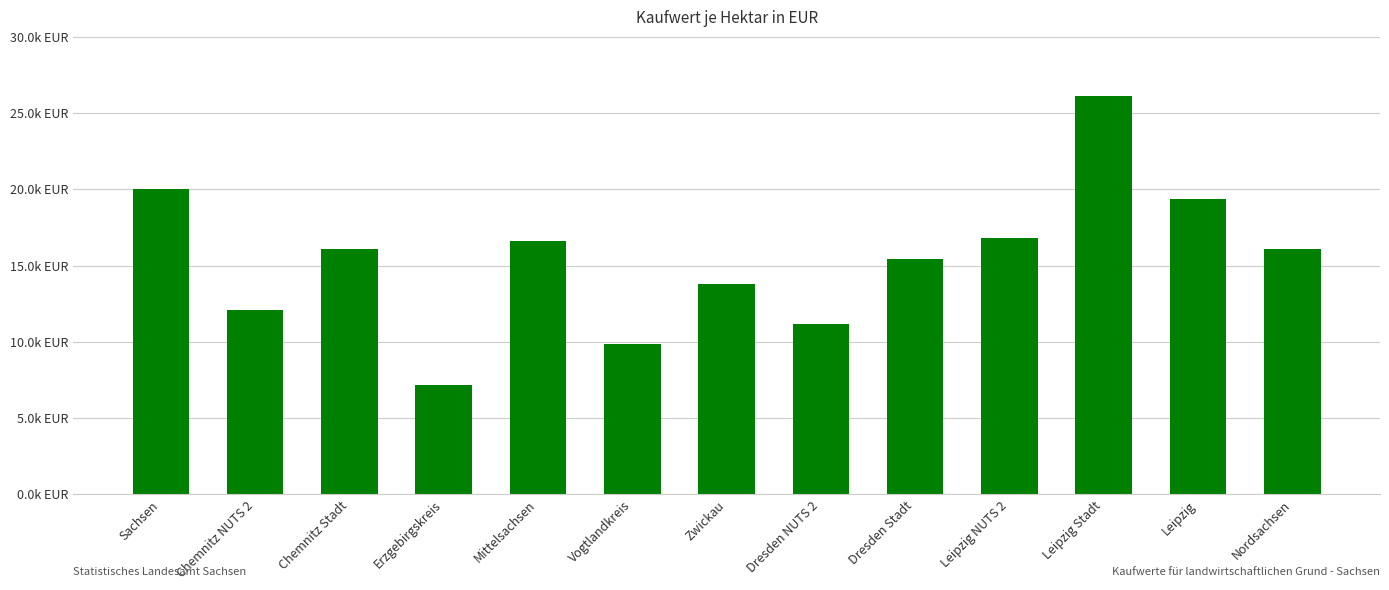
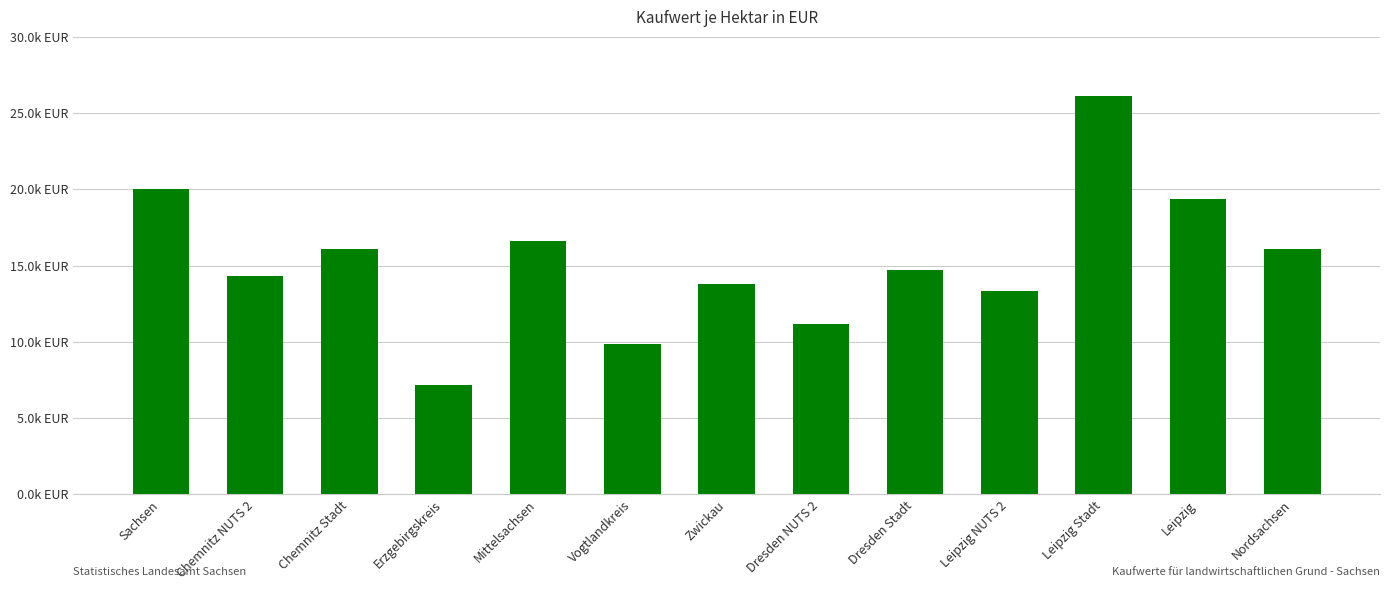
Chemnitz NUTS 2: 12.1k EUR -> 14.3k EUR
Dresden Stadt: 15.5k EUR -> 14.7k EUR
Leipzig NUTS 2: 16.8k EUR -> 13.4k EUR
